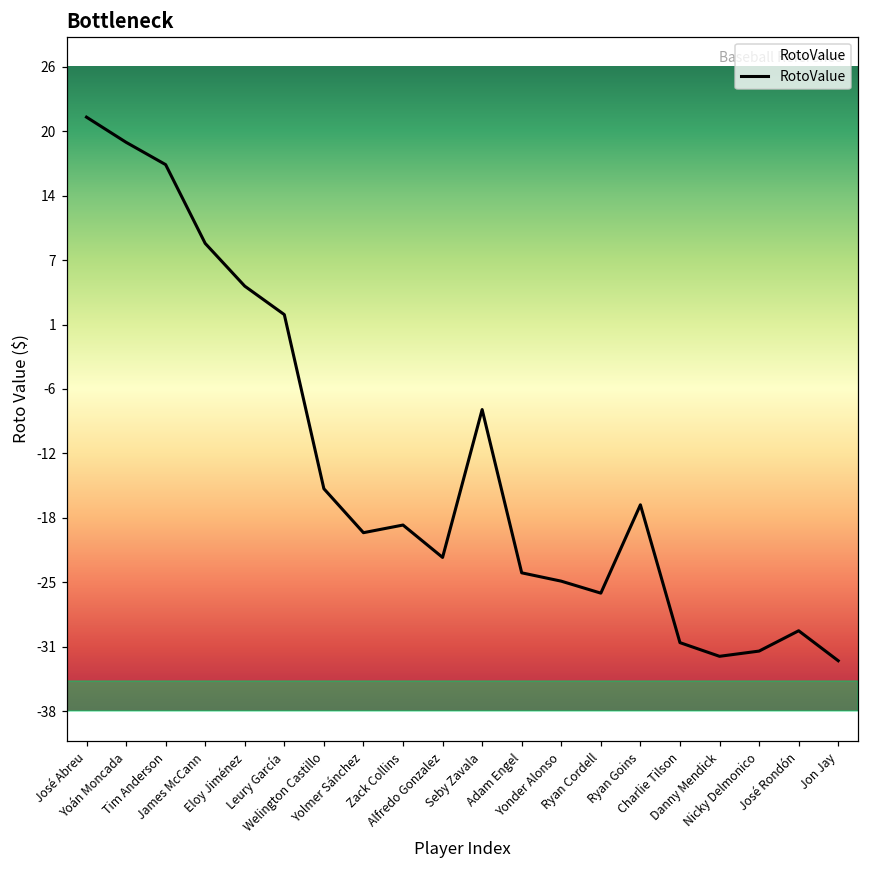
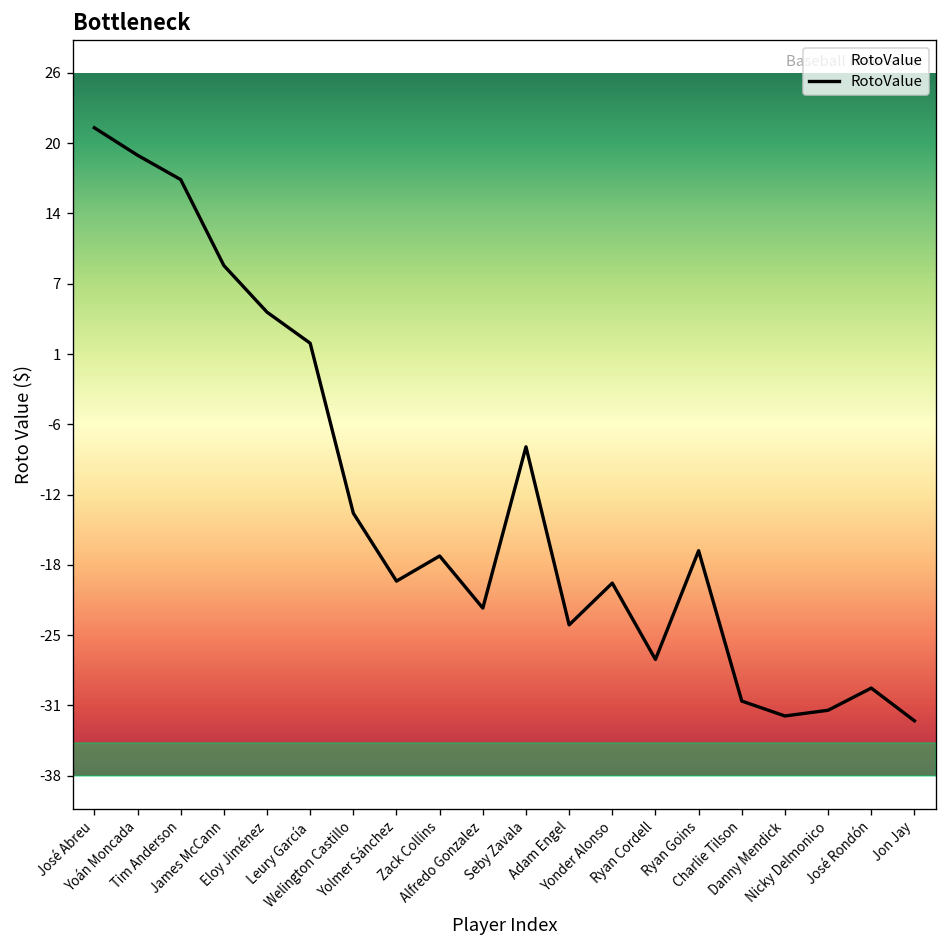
Welington Castillo: -15 -> -14
Zack Collins: -19 -> -18
Yonder Alonso: -25 -> -20
Ryan Cordell: -26 -> -27
